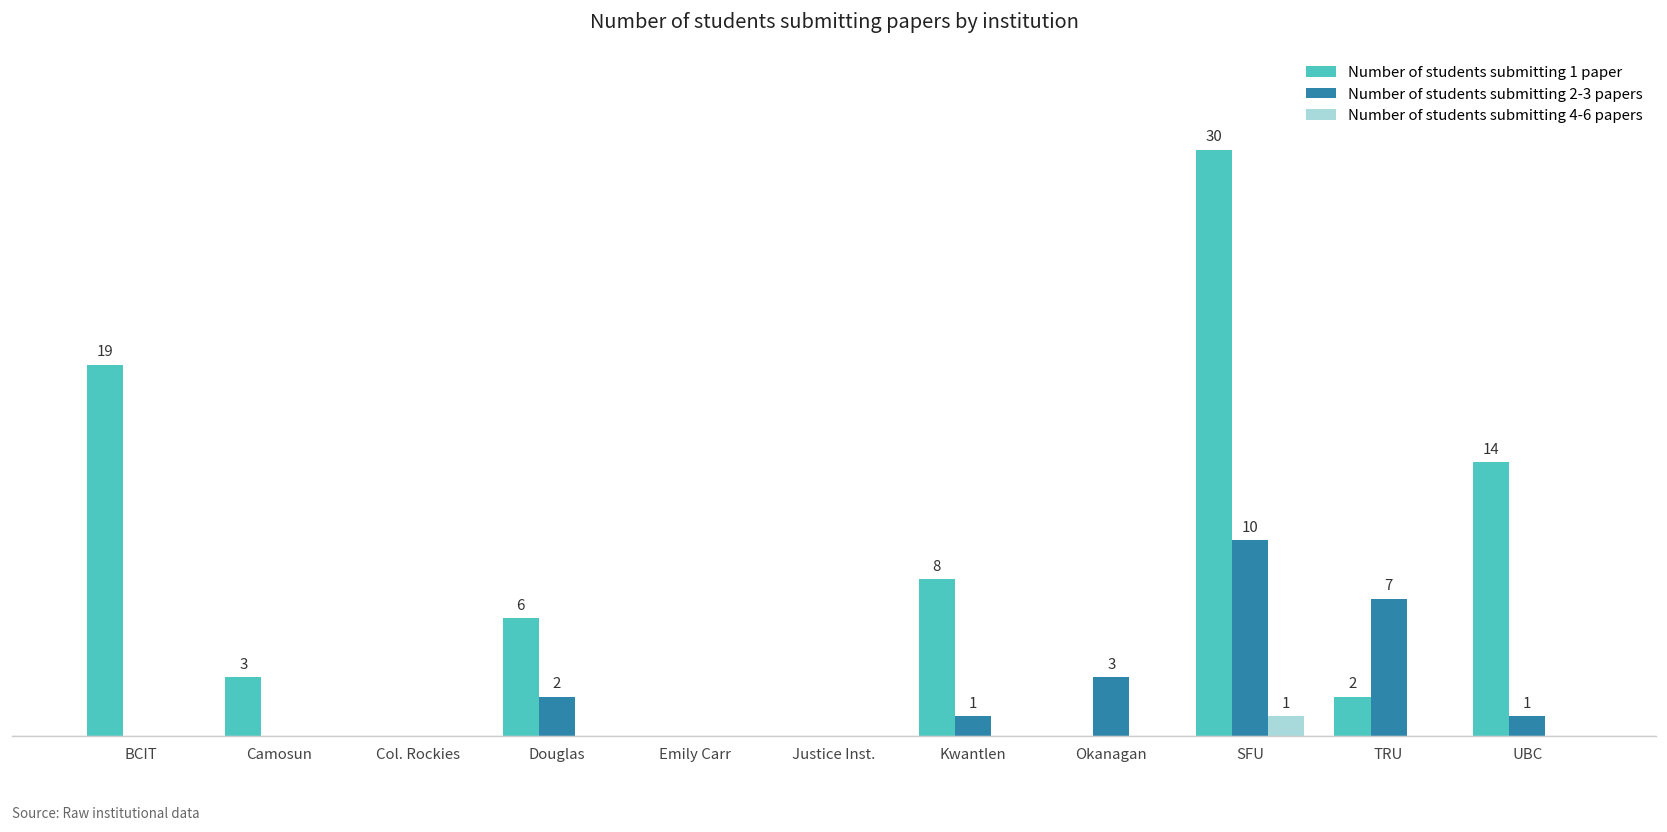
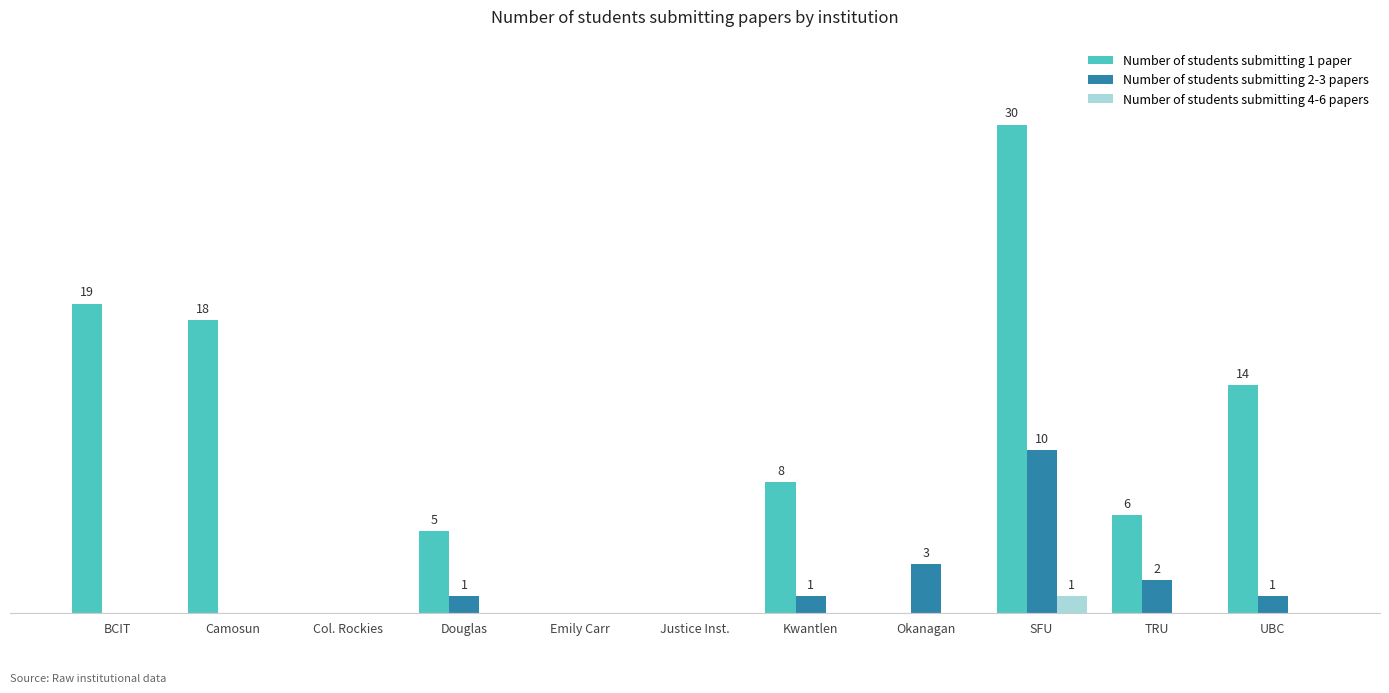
Number of students submitting 1 paper, Camosun: 3 -> 18
Number of students submitting 1 paper, Douglas: 6 -> 5
Number of students submitting 2-3 papers, Douglas: 2 -> 1
Number of students submitting 1 paper, TRU: 2 -> 6
Number of students submitting 2-3 papers, TRU: 7 -> 2
